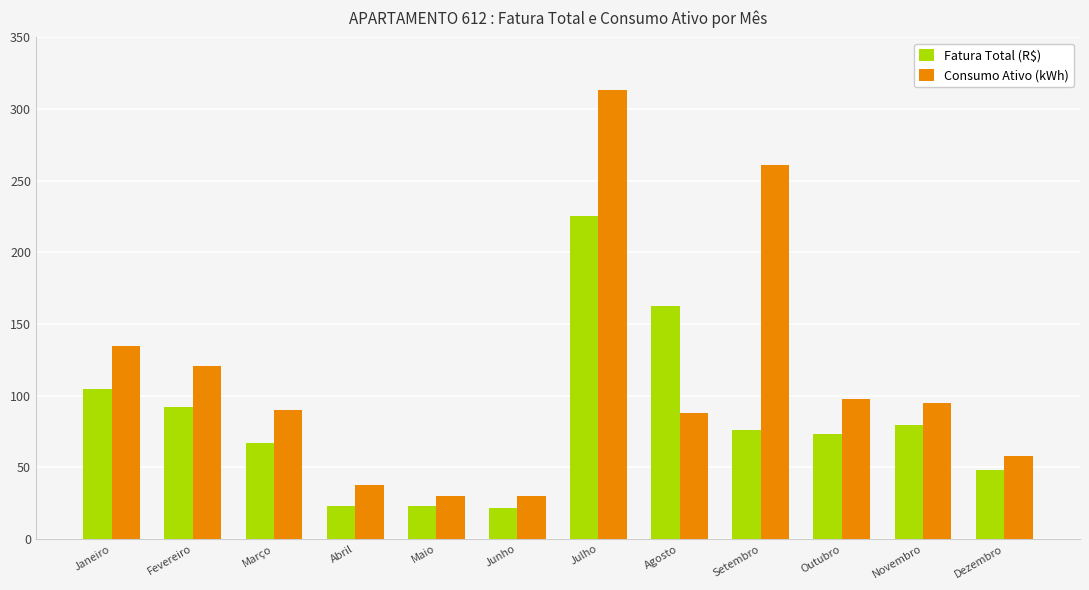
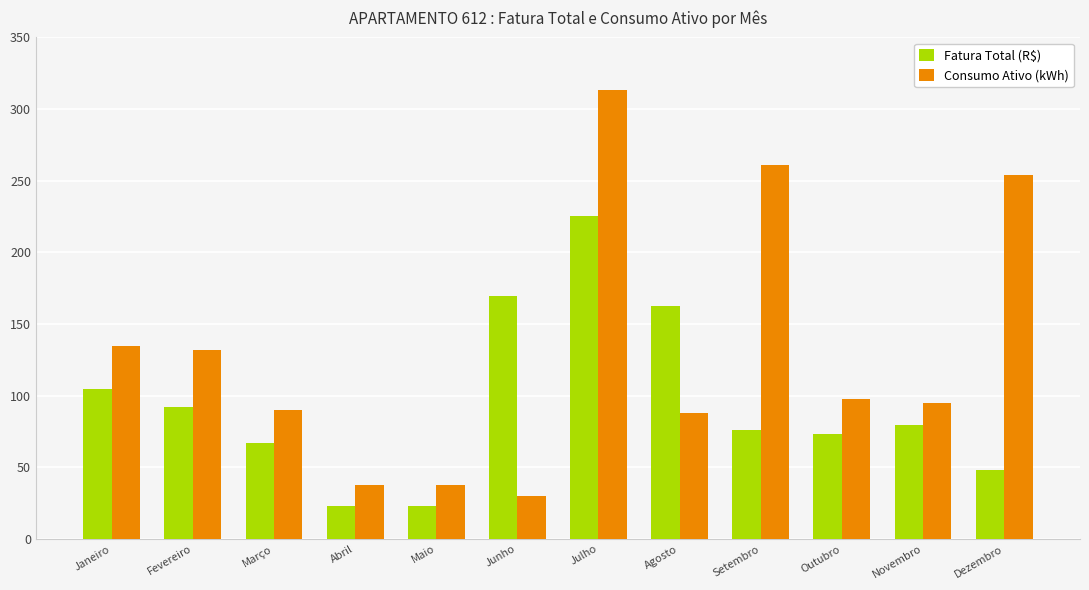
Consumo Ativo (kWh), Fevereiro: 121 -> 132
Consumo Ativo (kWh), Maio: 30 -> 38
Fatura Total (R$), Junho: 22 -> 169
Consumo Ativo (kWh), Dezembro: 58 -> 254
